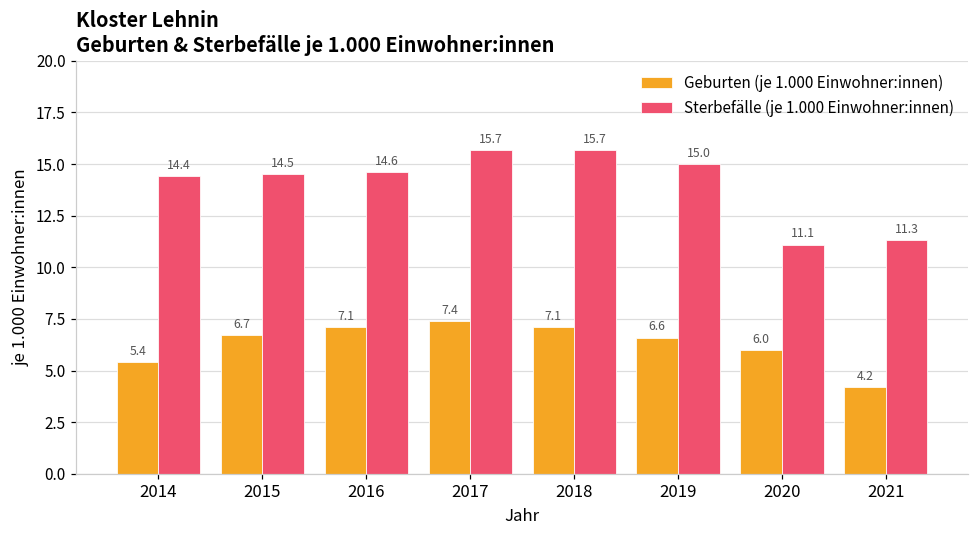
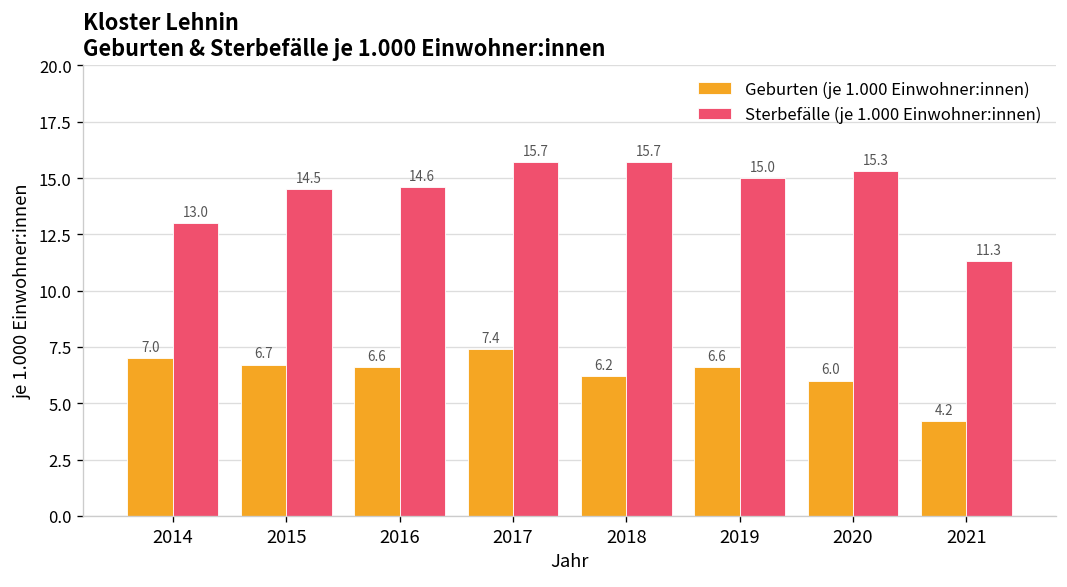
Geburten (je 1.000 Einwohner:innen), 2014: 5.4 -> 7.0
Sterbefälle (je 1.000 Einwohner:innen), 2014: 14.4 -> 13.0
Geburten (je 1.000 Einwohner:innen), 2016: 7.1 -> 6.6
Geburten (je 1.000 Einwohner:innen), 2018: 7.1 -> 6.2
Sterbefälle (je 1.000 Einwohner:innen), 2020: 11.1 -> 15.3
